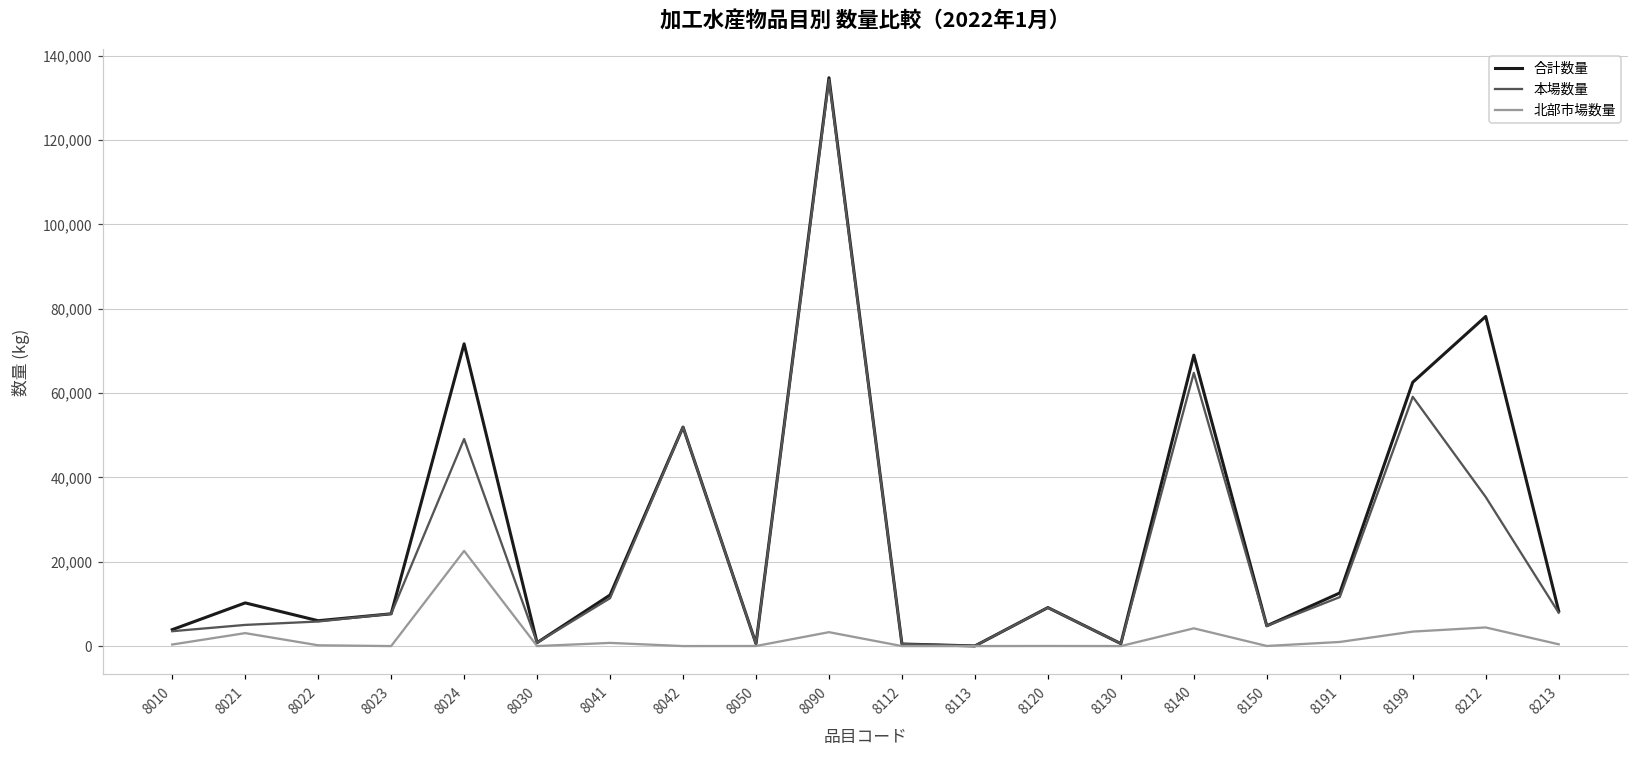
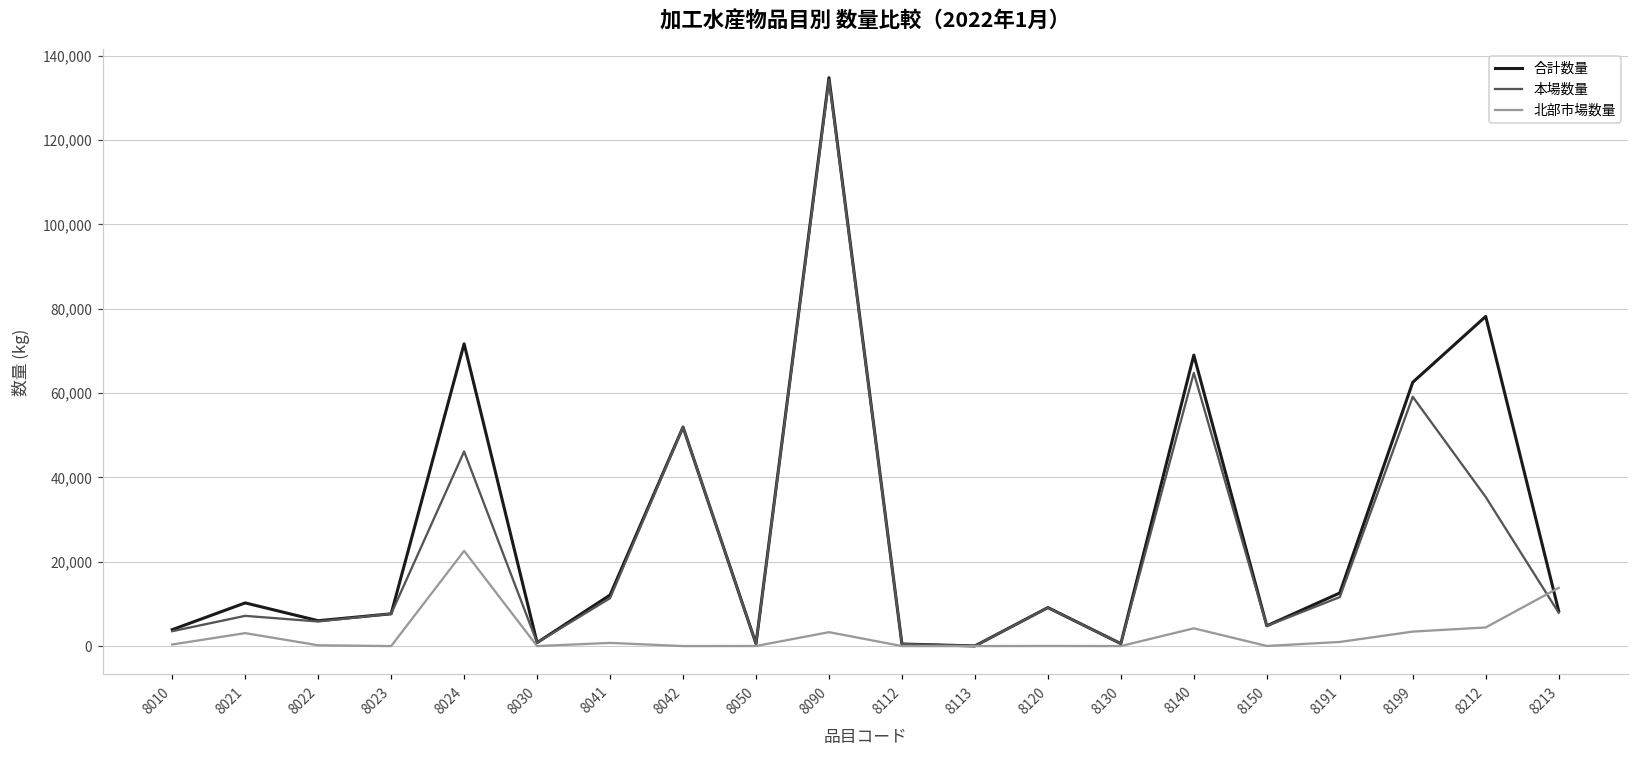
本場数量, 8021: 5,000 -> 7,000
本場数量, 8024: 49,000 -> 46,000
北部市場数量, 8213: 0 -> 14,000
